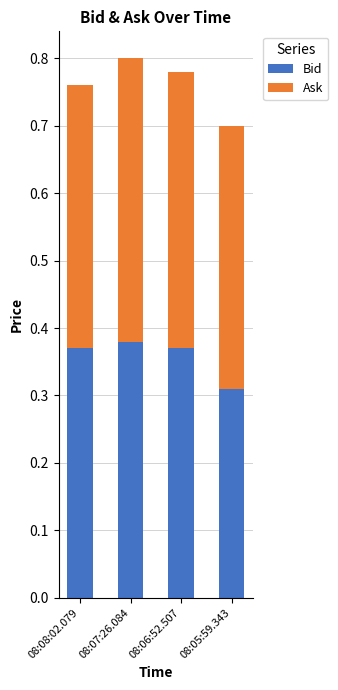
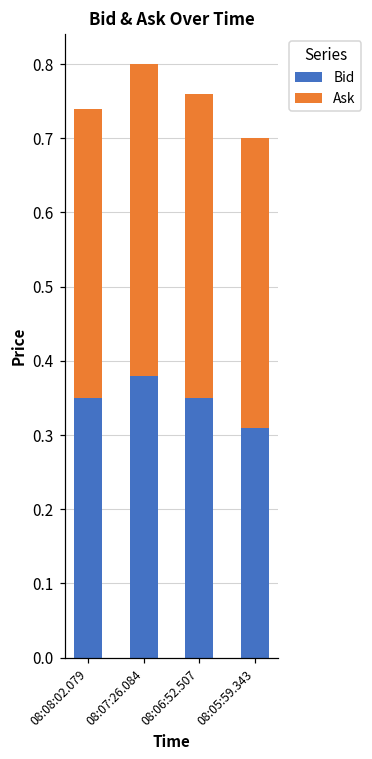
Bid, 08:08:02.079: 0.37 -> 0.35
Bid, 08:06:52.507: 0.37 -> 0.35
